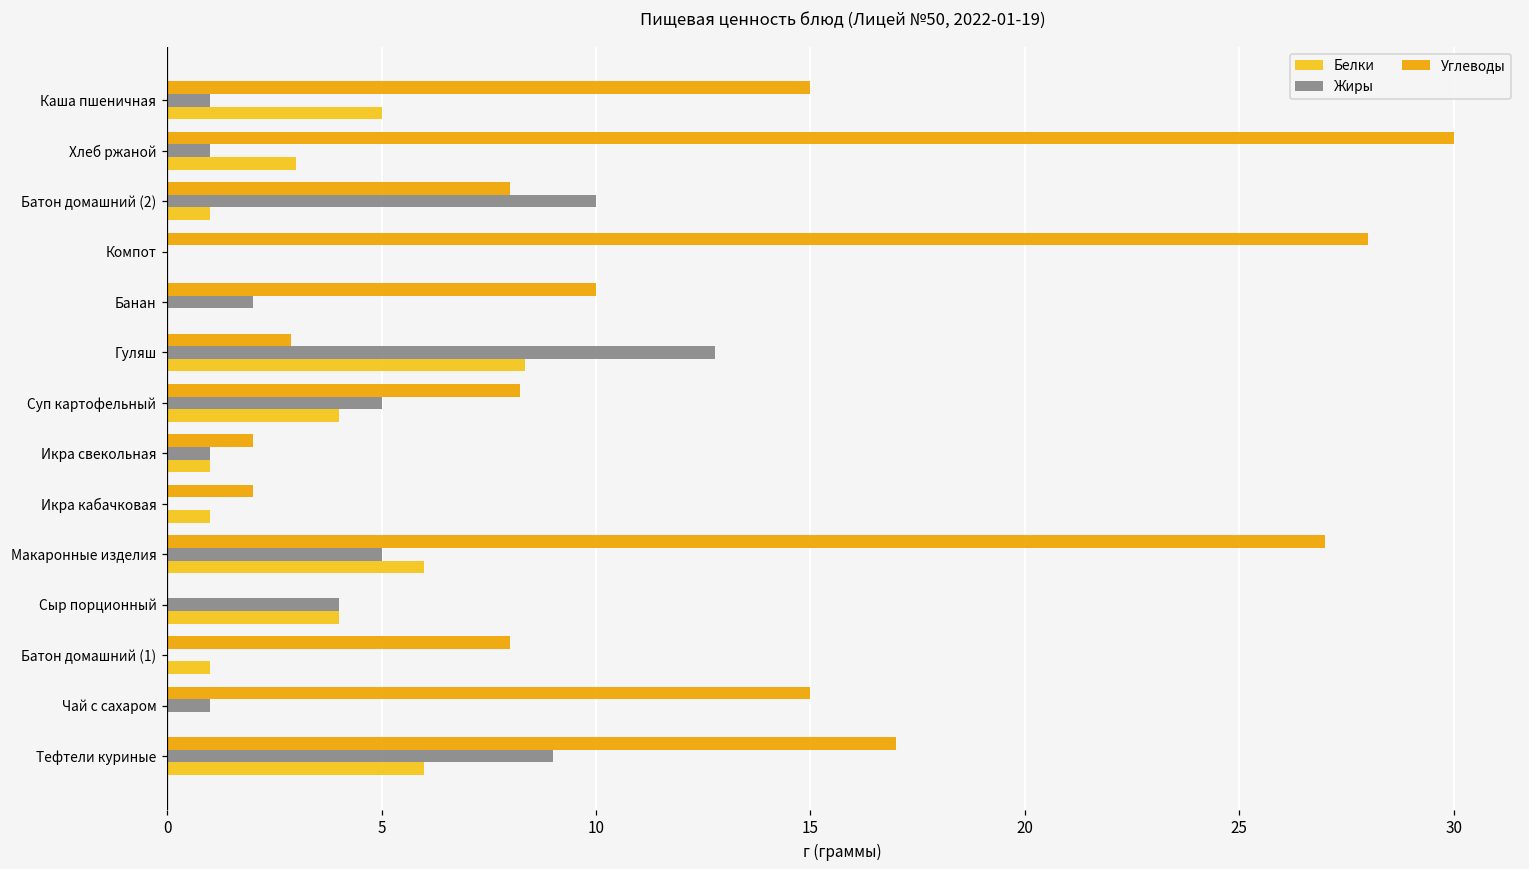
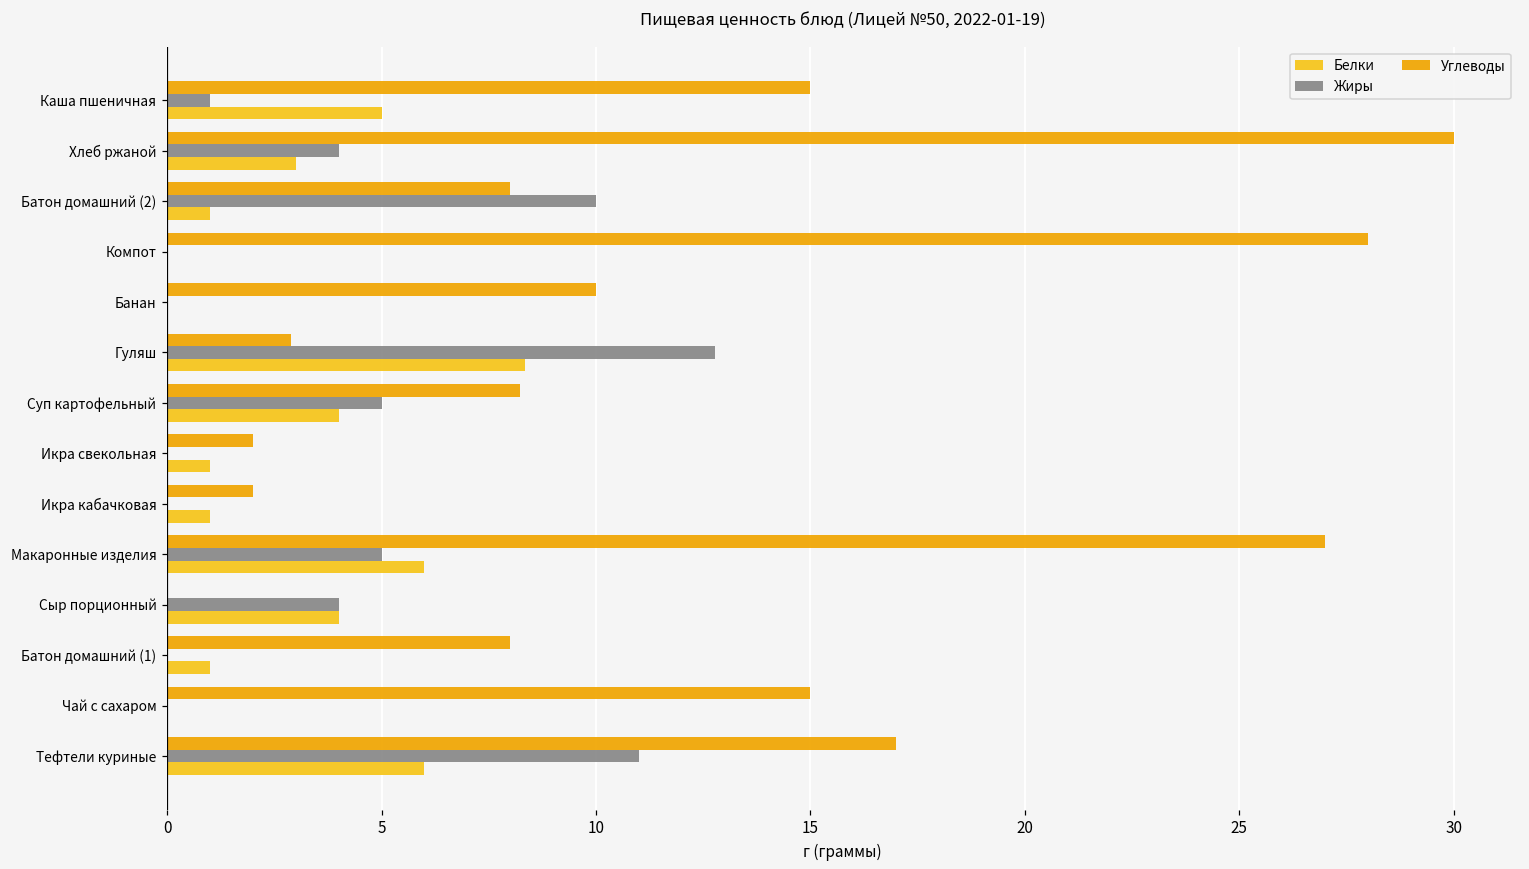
Жиры, Хлеб ржаной: 1 -> 4
Жиры, Банан: 2 -> 0
Жиры, Икра свекольная: 1 -> 0
Жиры, Чай с сахаром: 1 -> 0
Жиры, Тефтели куриные: 9 -> 11
